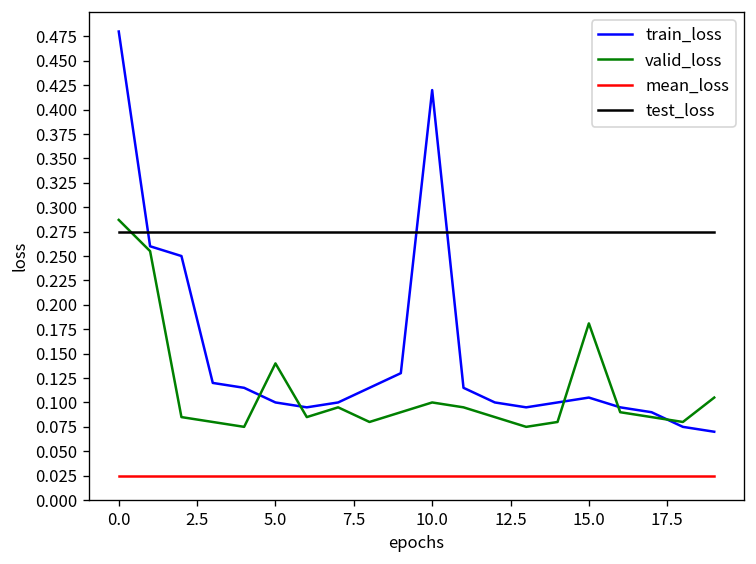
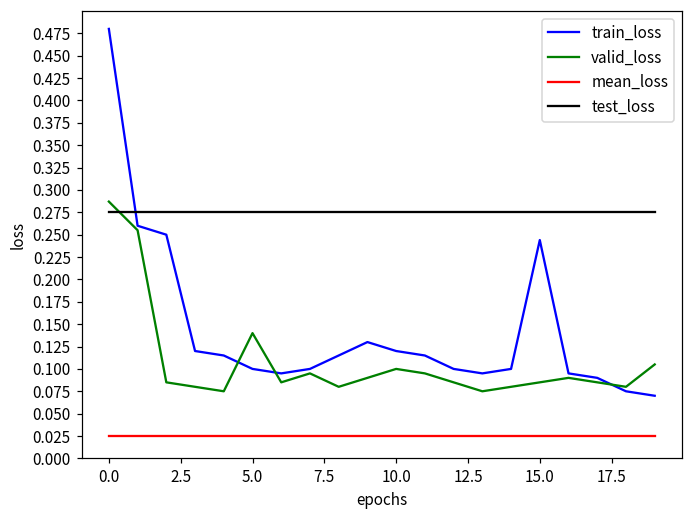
train_loss, 10.0: 0.42 -> 0.12
train_loss, 15.0: 0.11 -> 0.24
valid_loss, 15.0: 0.18 -> 0.09
